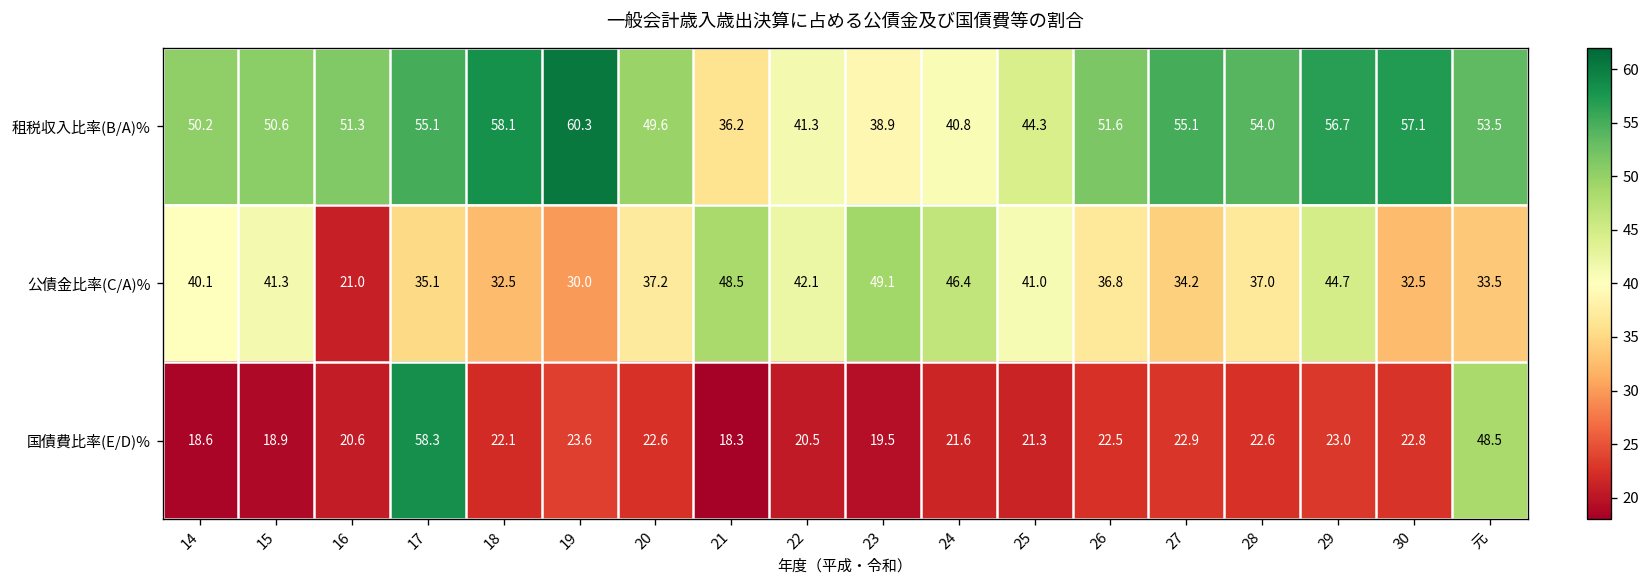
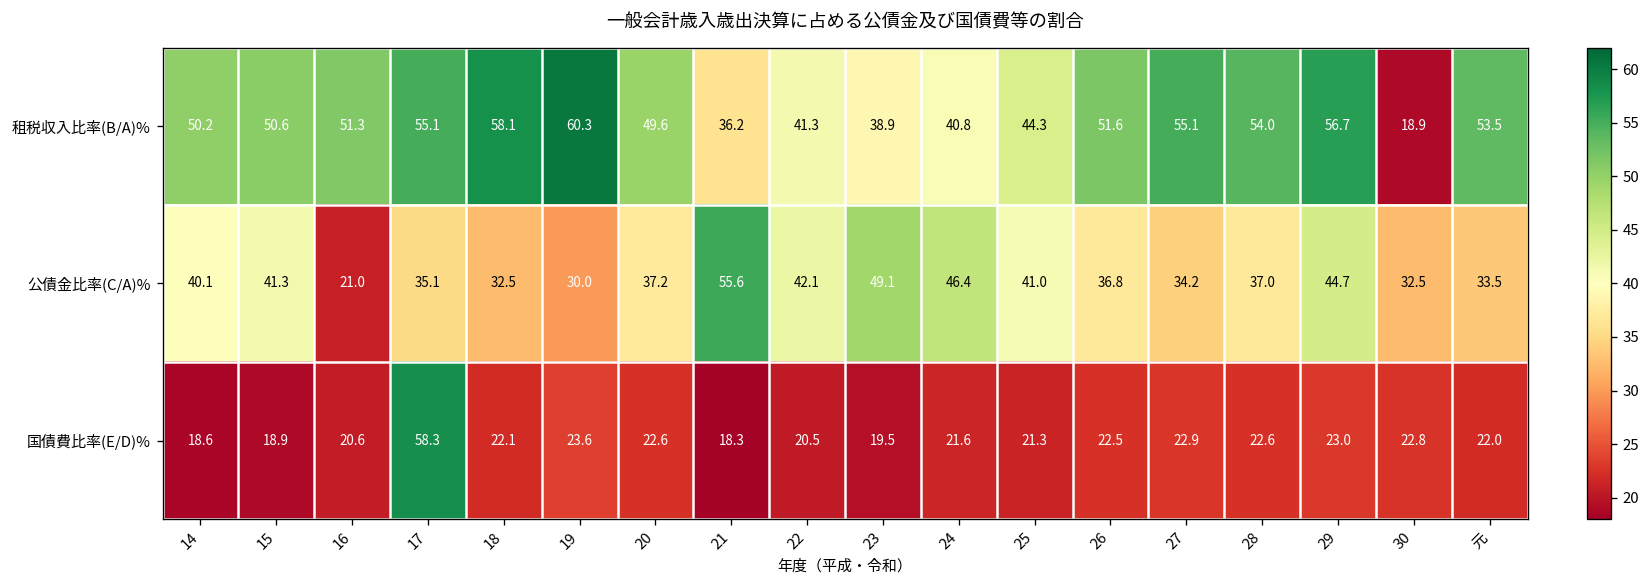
租税収入比率(B/A)%, 30: 57.1 -> 18.9
公債金比率(C/A)%, 21: 48.5 -> 55.6
国債費比率(E/D)%, 元: 48.5 -> 22.0
